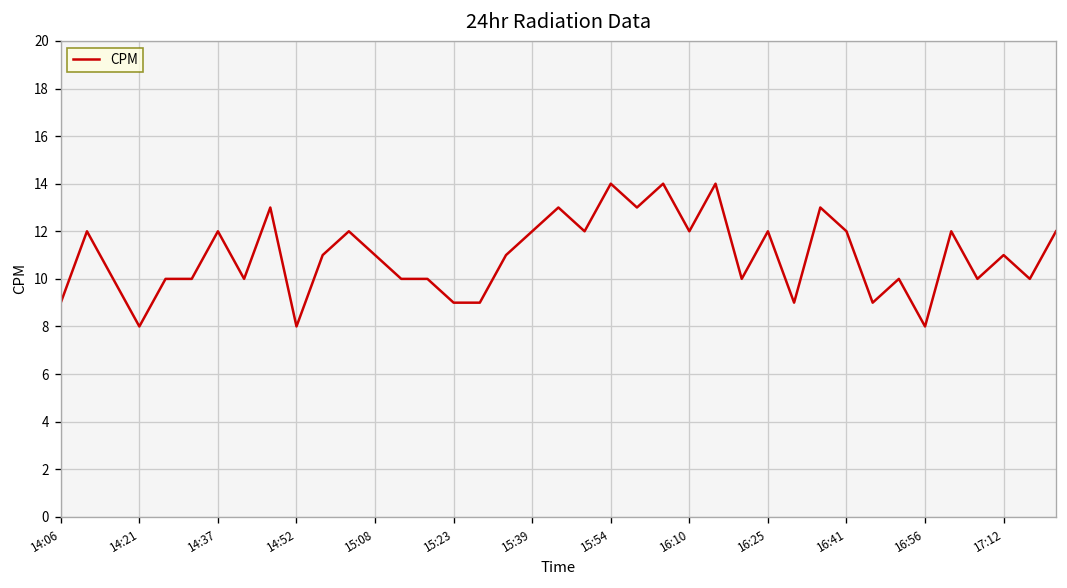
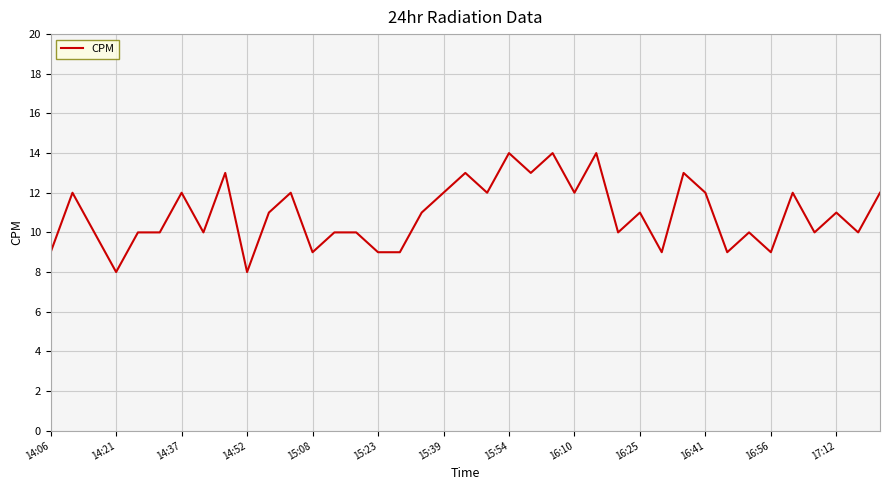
15:08: 11 -> 9
16:25: 12 -> 11
16:56: 8 -> 9
